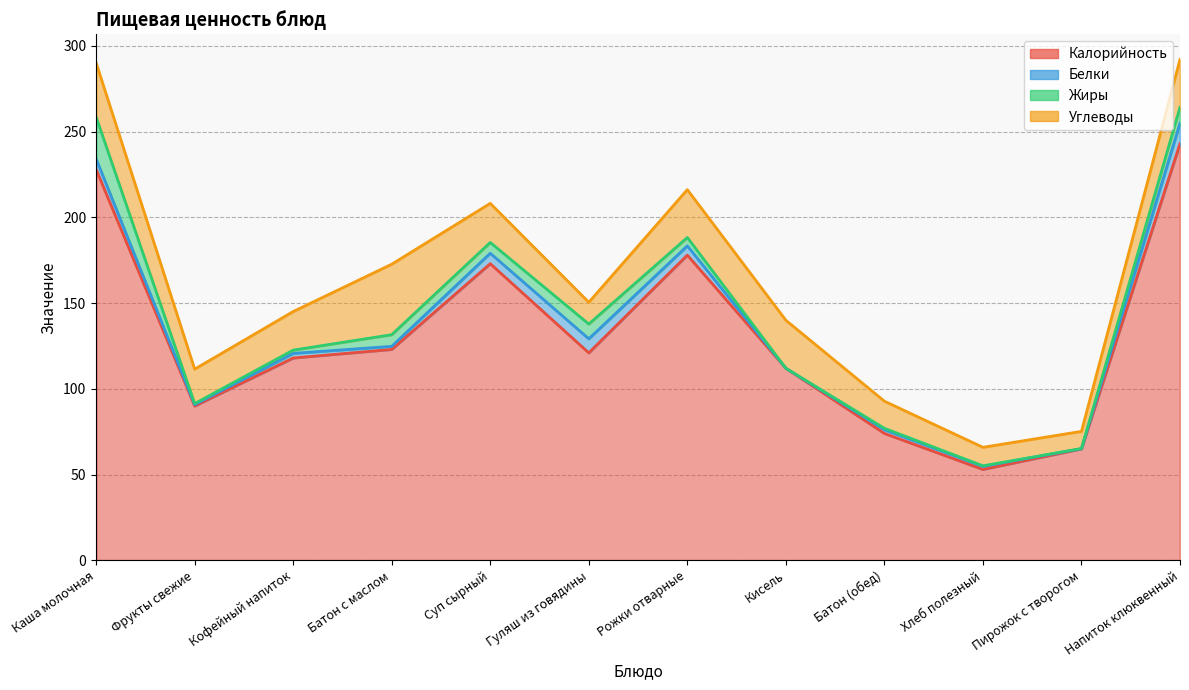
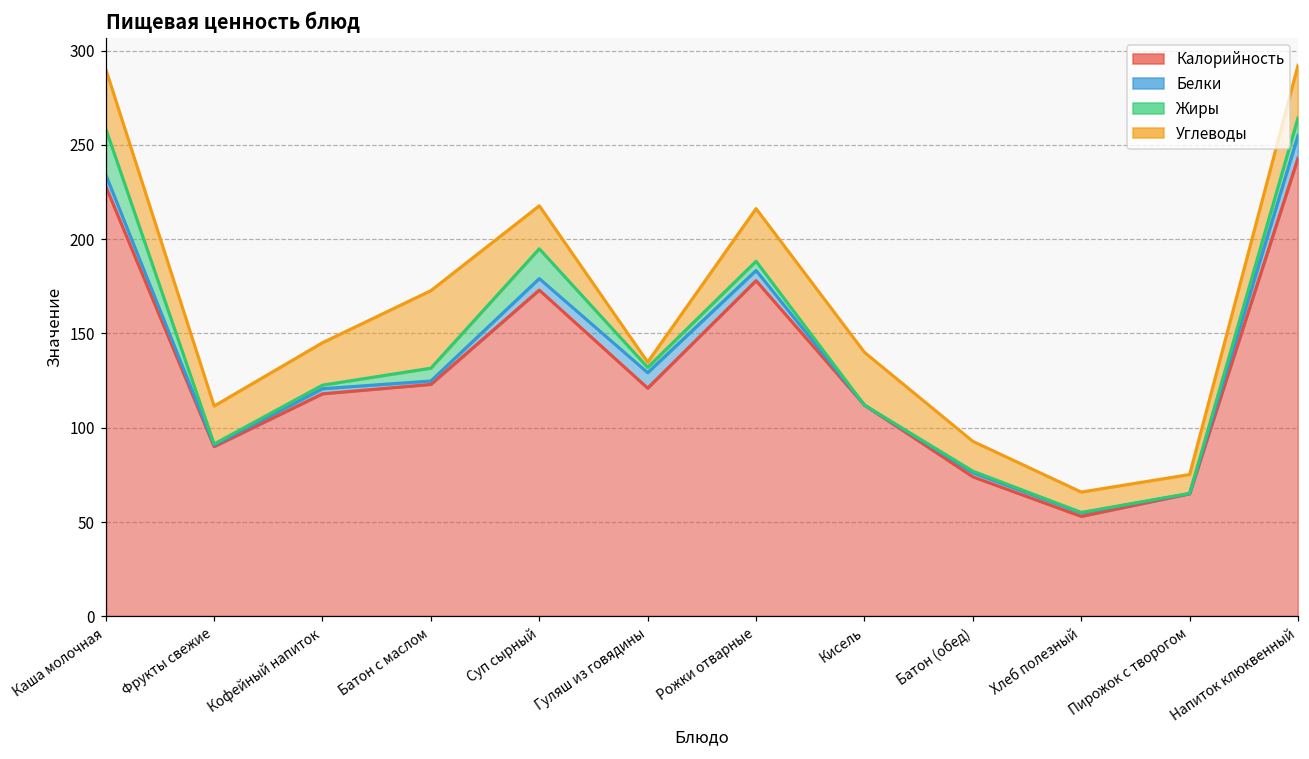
Жиры, Суп сырный: 6 -> 16
Жиры, Гуляш из говядины: 9 -> 3
Углеводы, Гуляш из говядины: 13 -> 3
